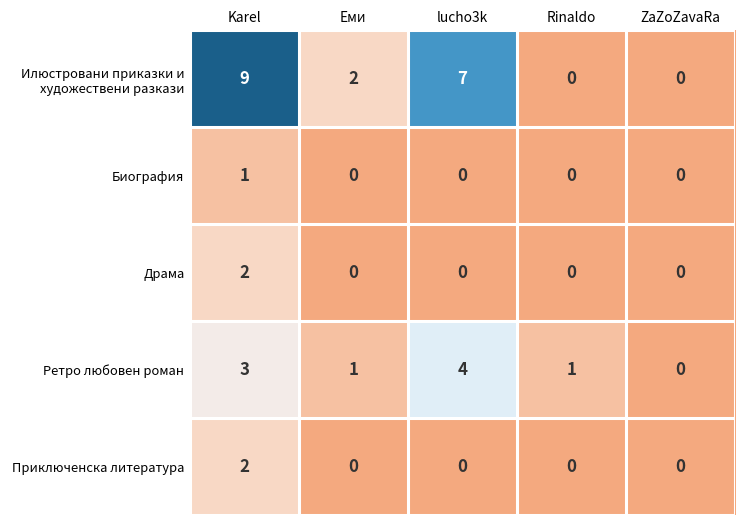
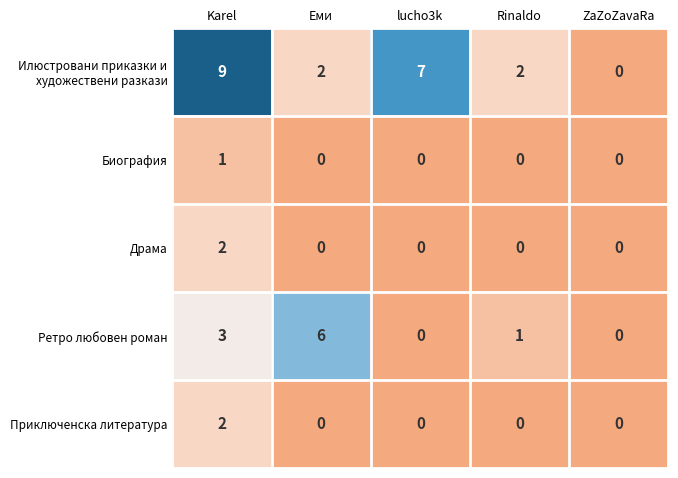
Илюстровани приказки и художествени разкази, Rinaldo: 0 -> 2
Ретро любовен роман, Еми: 1 -> 6
Ретро любовен роман, lucho3k: 4 -> 0
